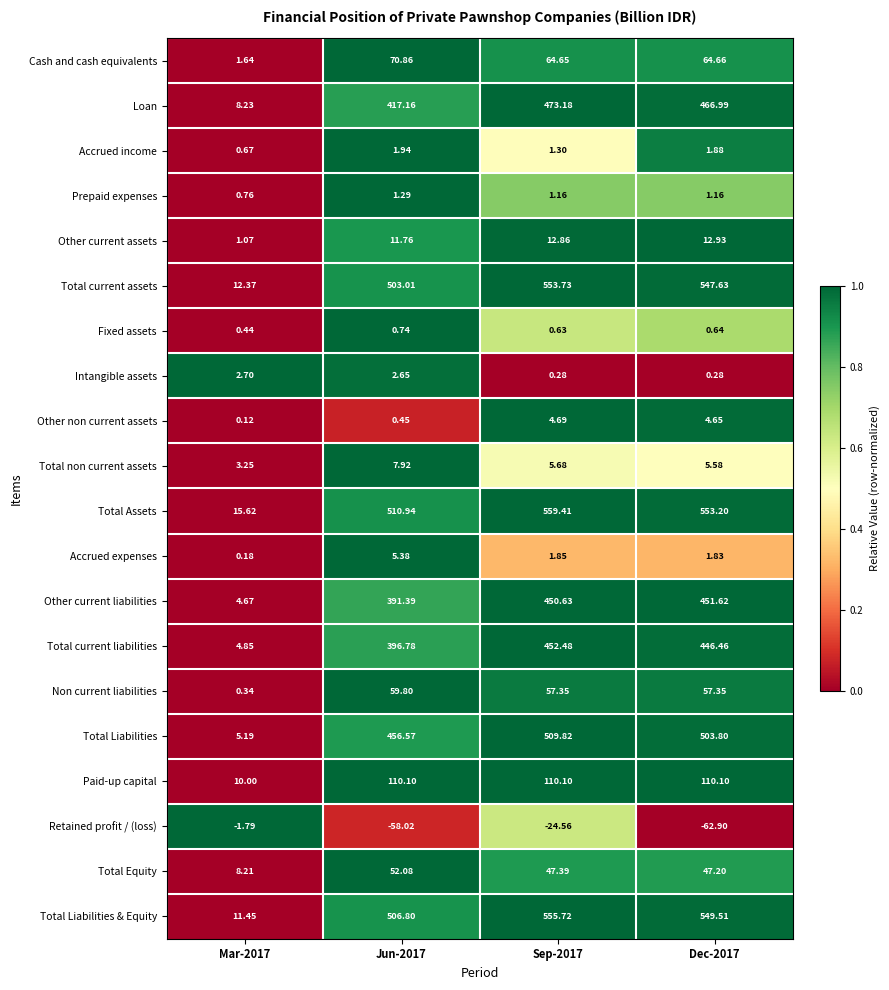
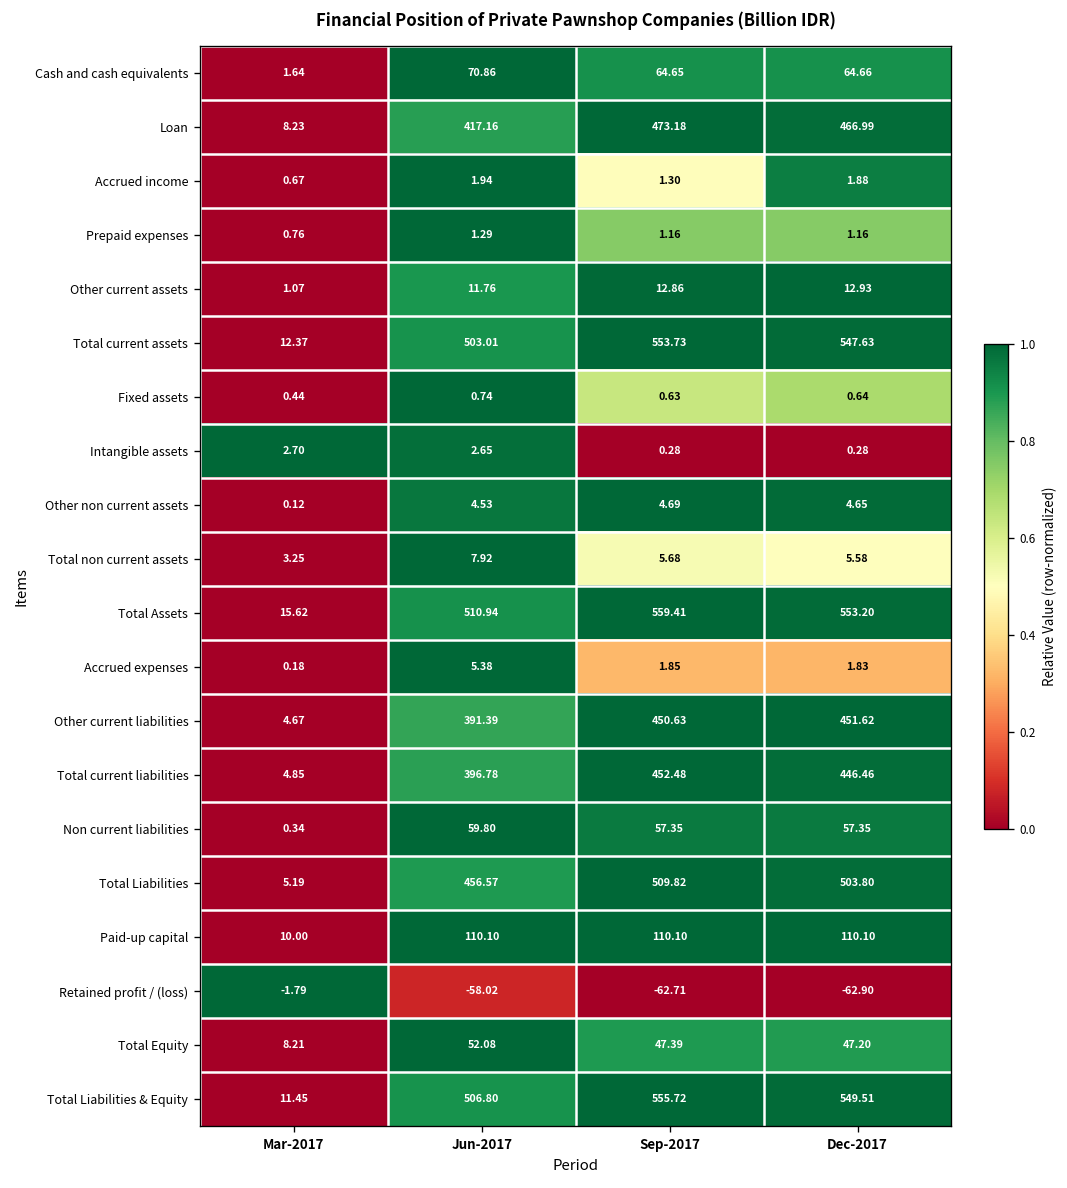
Other non current assets, Jun-2017: 0.45 -> 4.53
Retained profit / (loss), Sep-2017: -24.56 -> -62.71
